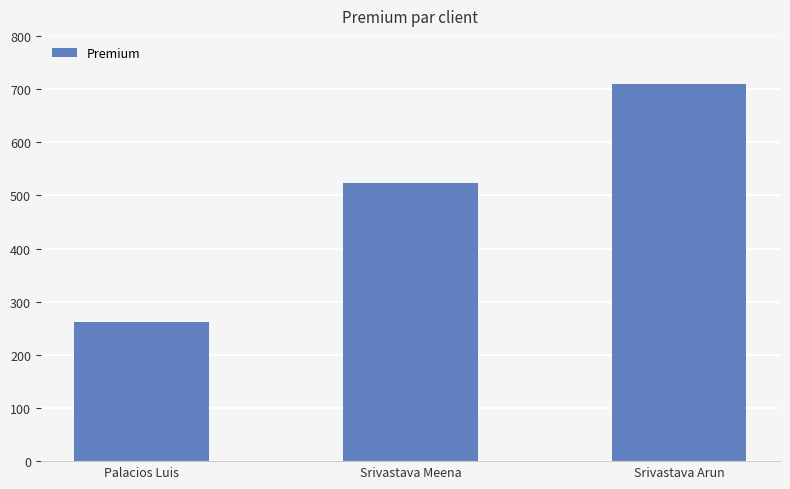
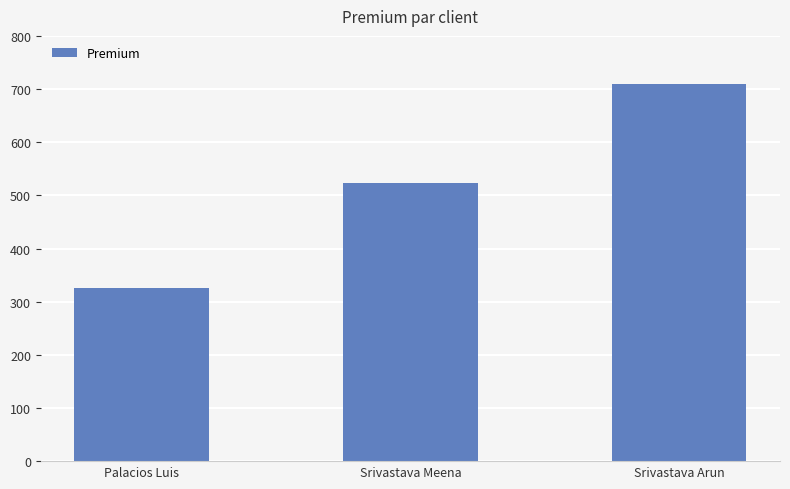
Palacios Luis: 260 -> 330
